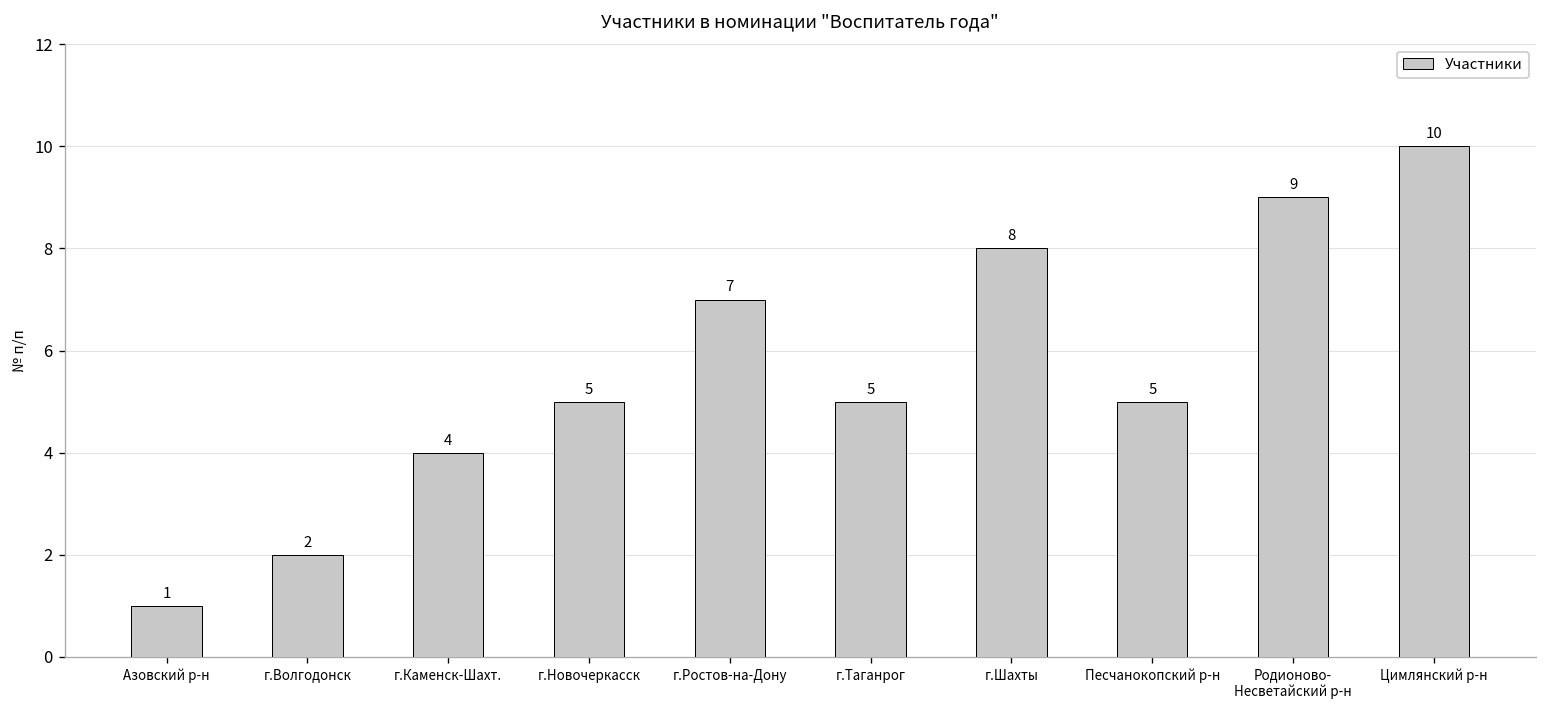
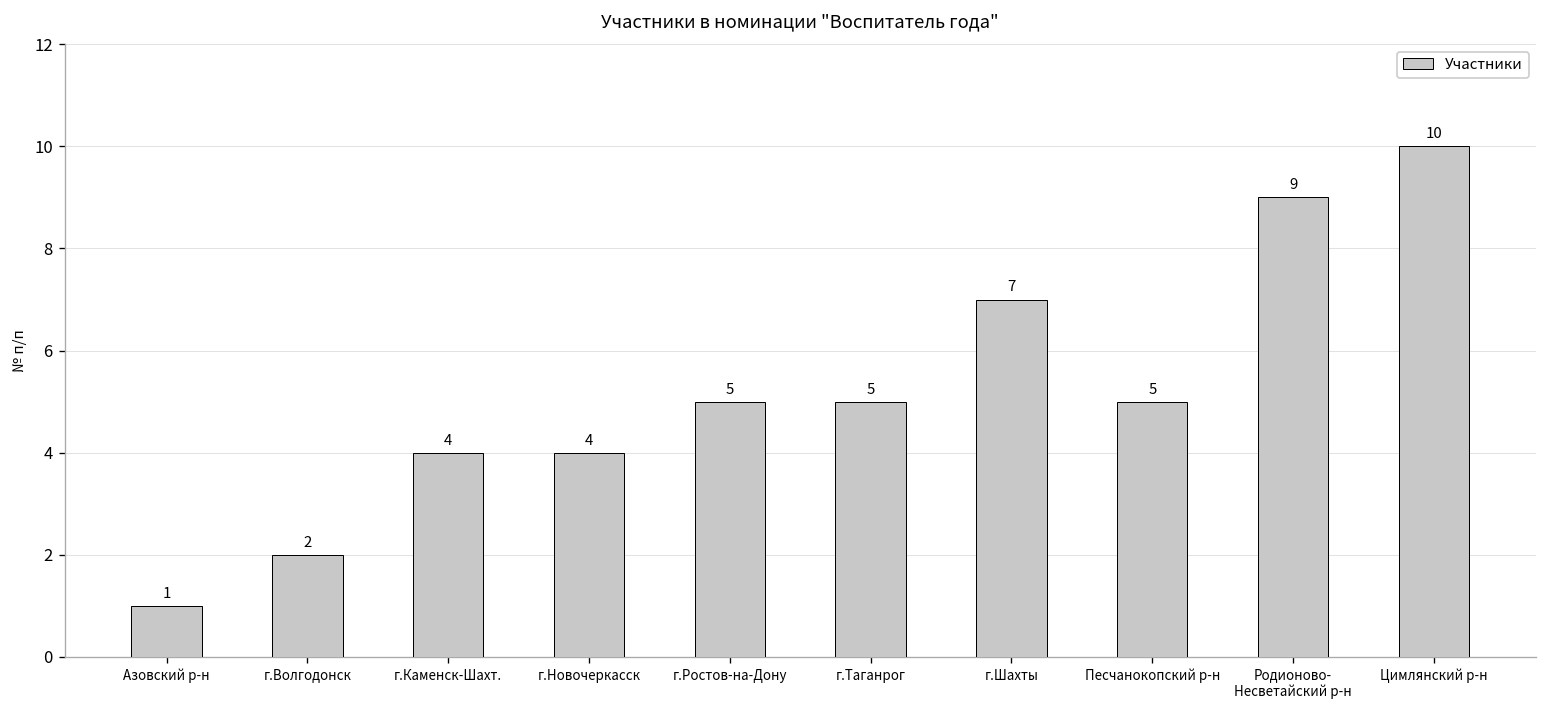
г.Новочеркасск: 5 -> 4
г.Ростов-на-Дону: 7 -> 5
г.Шахты: 8 -> 7
